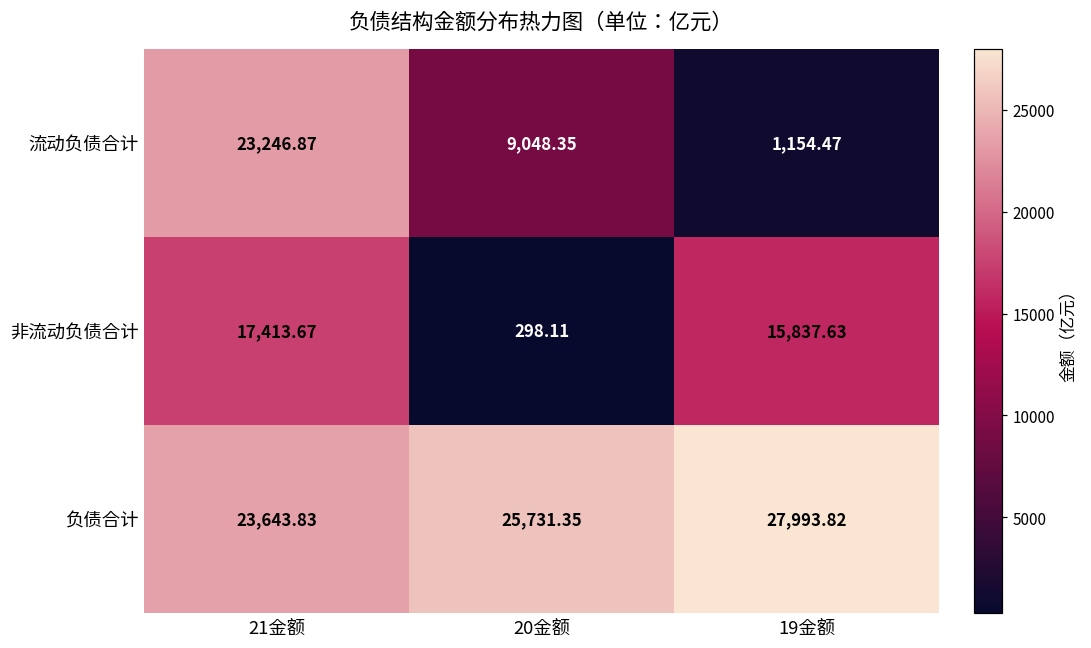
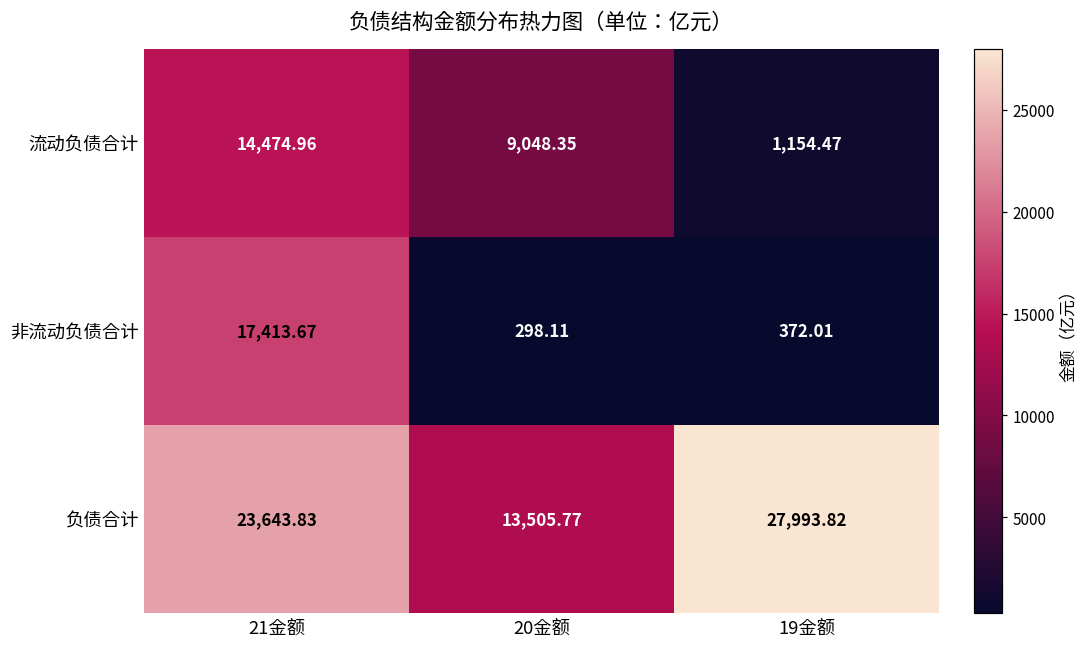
流动负债合计, 21金额: 23,246.87 -> 14,474.96
非流动负债合计, 19金额: 15,837.63 -> 372.01
负债合计, 20金额: 25,731.35 -> 13,505.77
